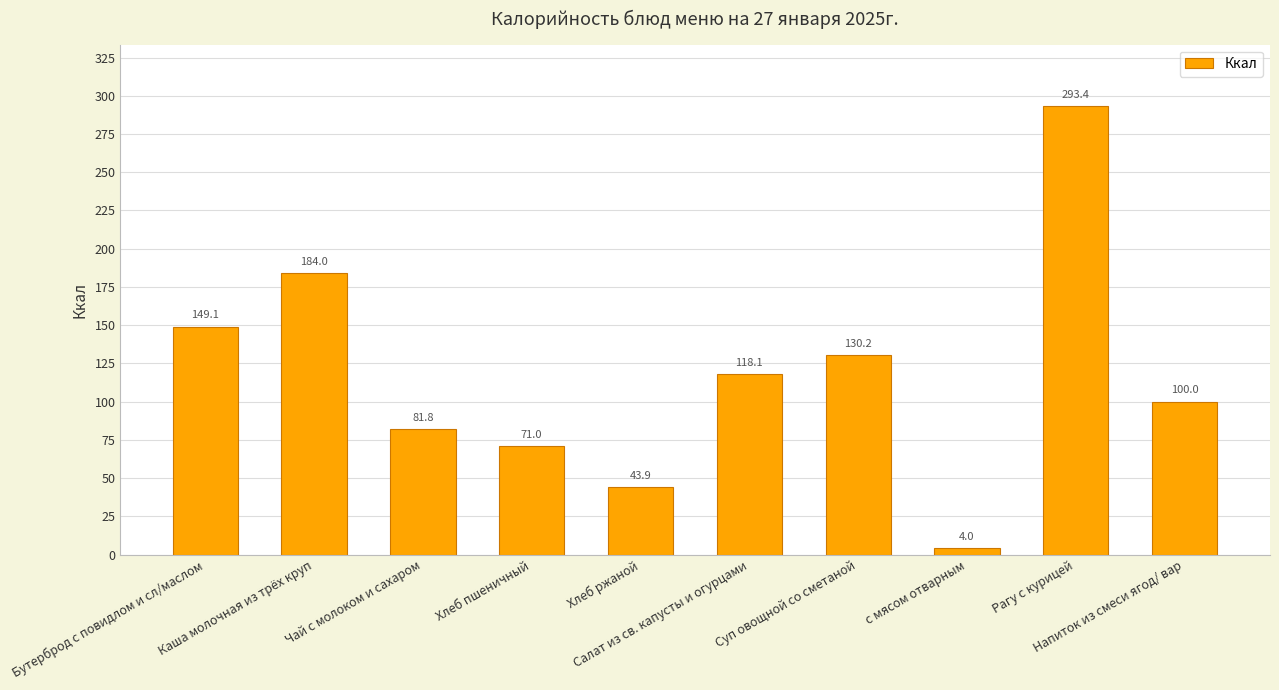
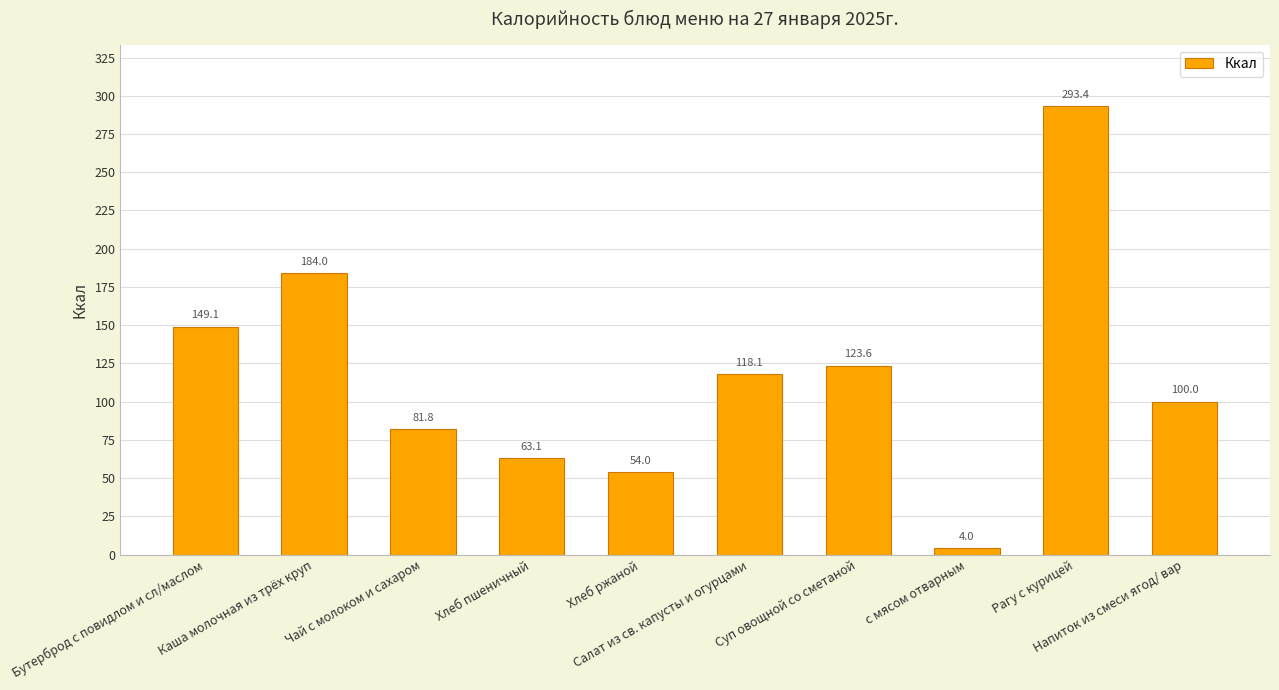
Хлеб пшеничный: 71.0 -> 63.1
Хлеб ржаной: 43.9 -> 54.0
Суп овощной со сметаной: 130.2 -> 123.6
